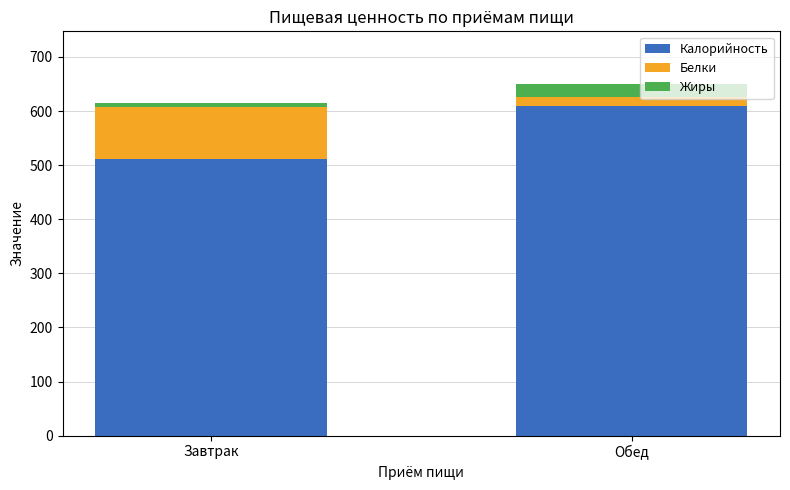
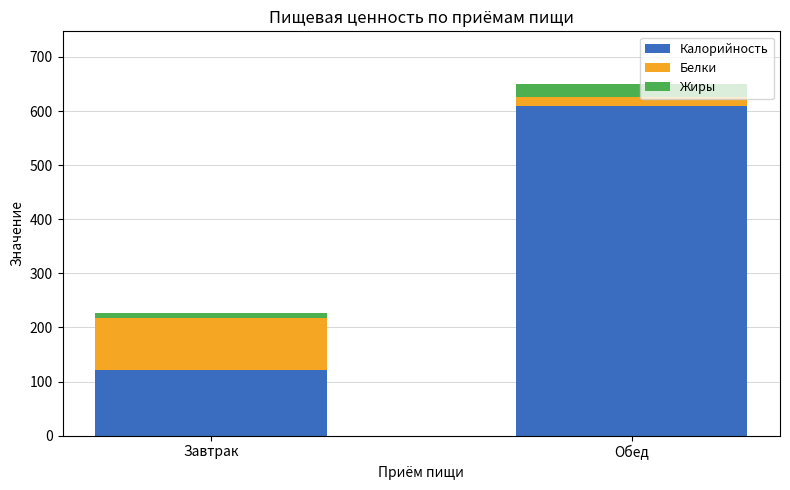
Калорийность, Завтрак: 510 -> 120
